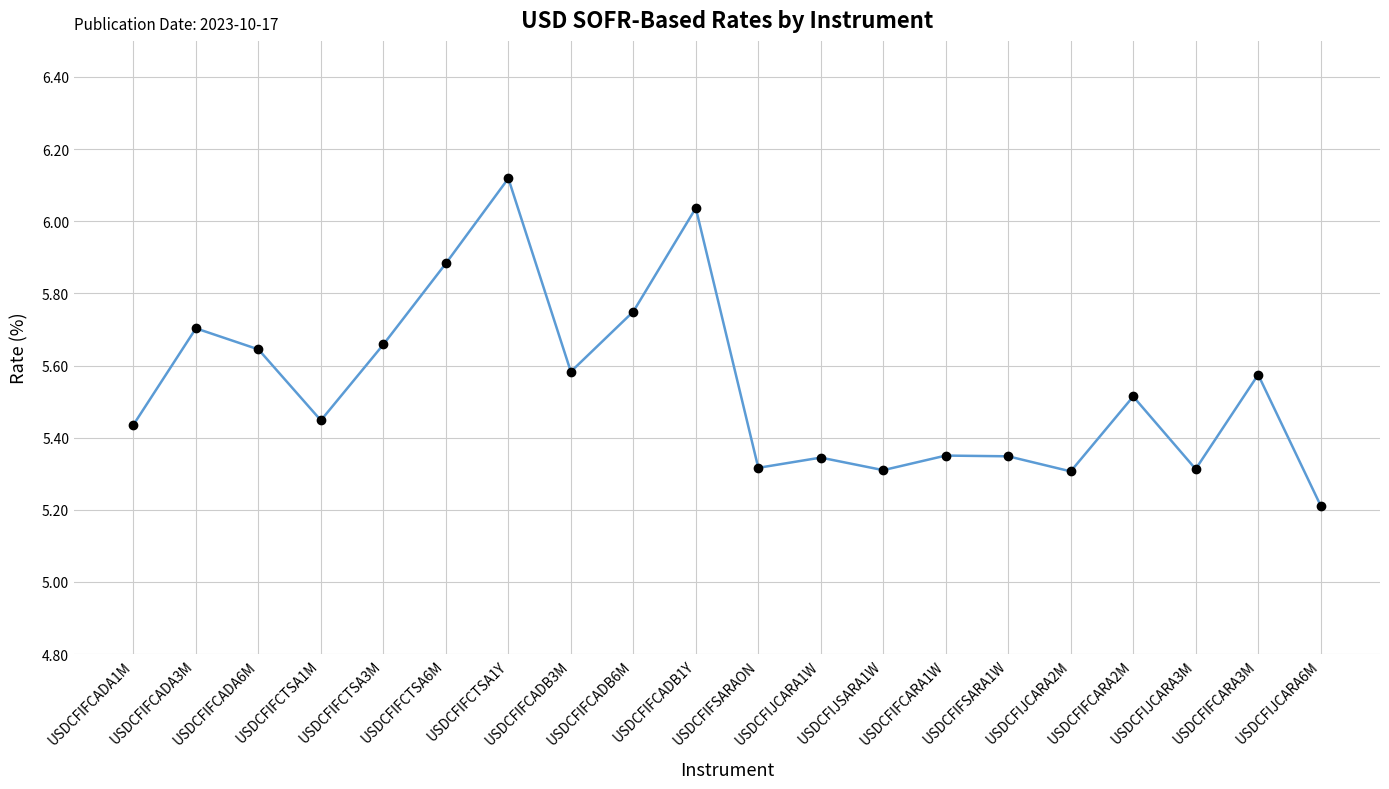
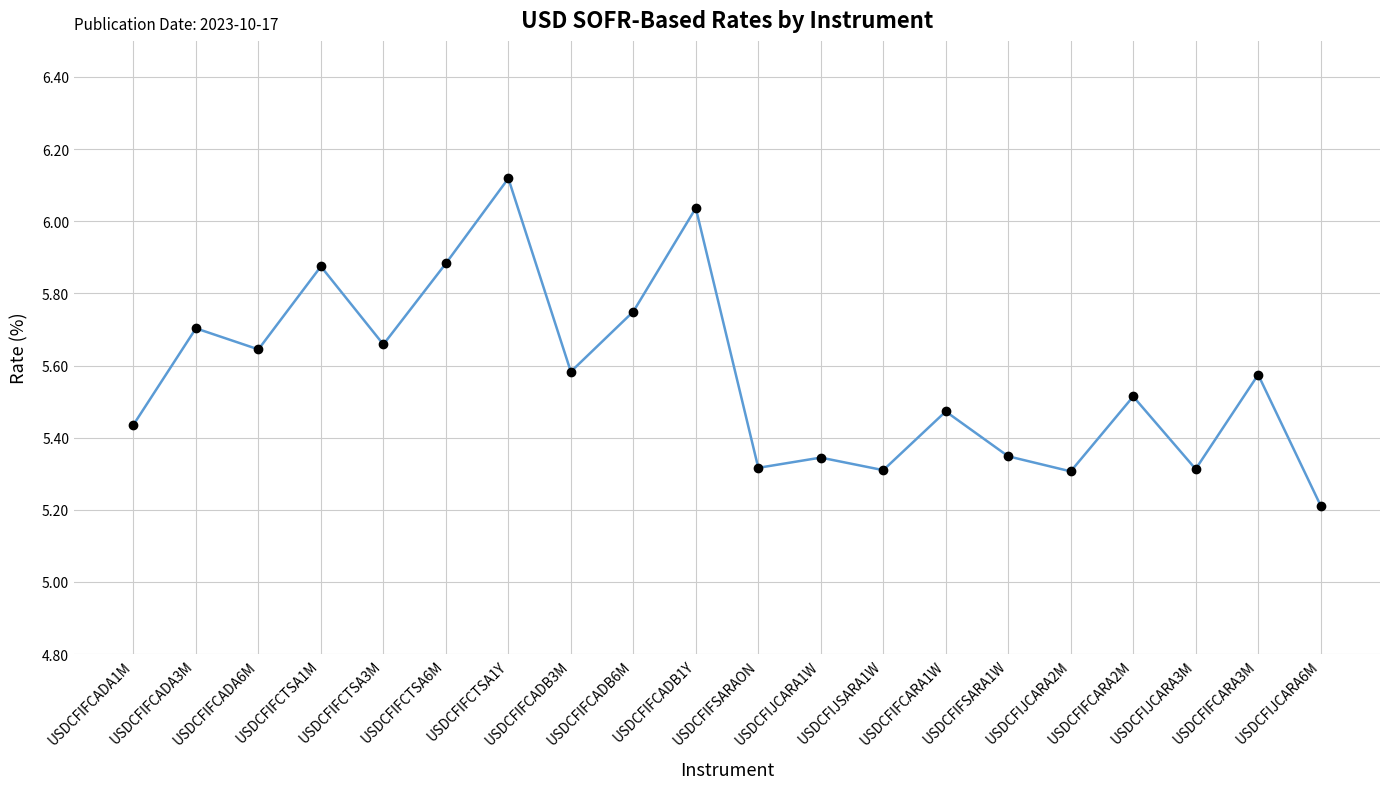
USDCFIFCTSA1M: 5.45 -> 5.87
USDCFIFCARA1W: 5.35 -> 5.47
